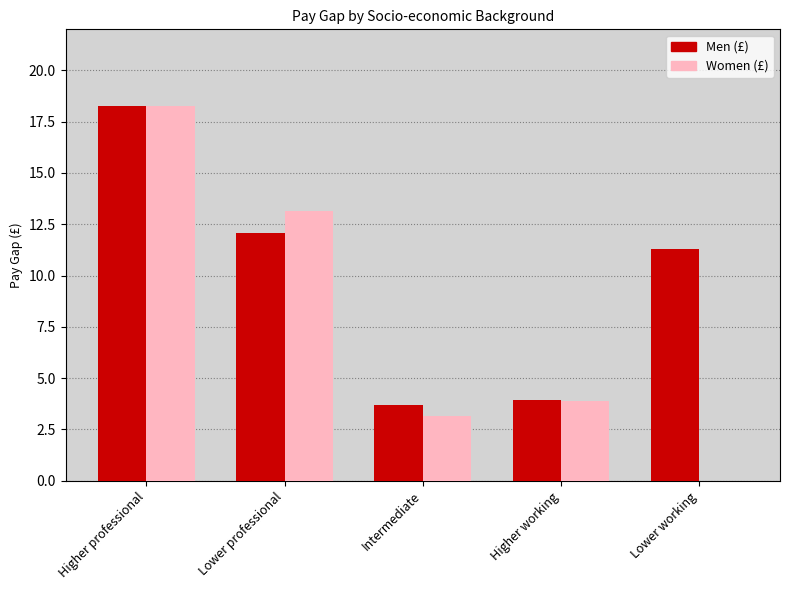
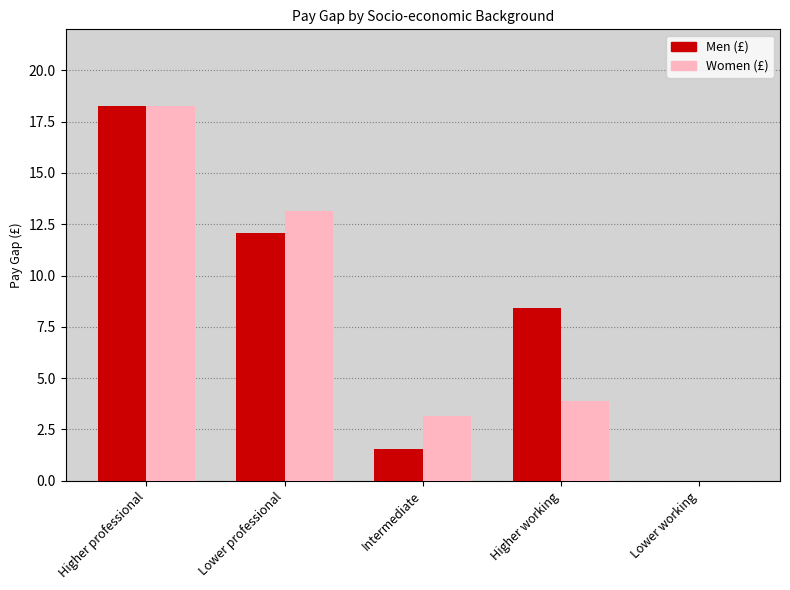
Men (£), Intermediate: 3.7 -> 1.5
Men (£), Higher working: 3.9 -> 8.4
Men (£), Lower working: 11.3 -> 0.0
